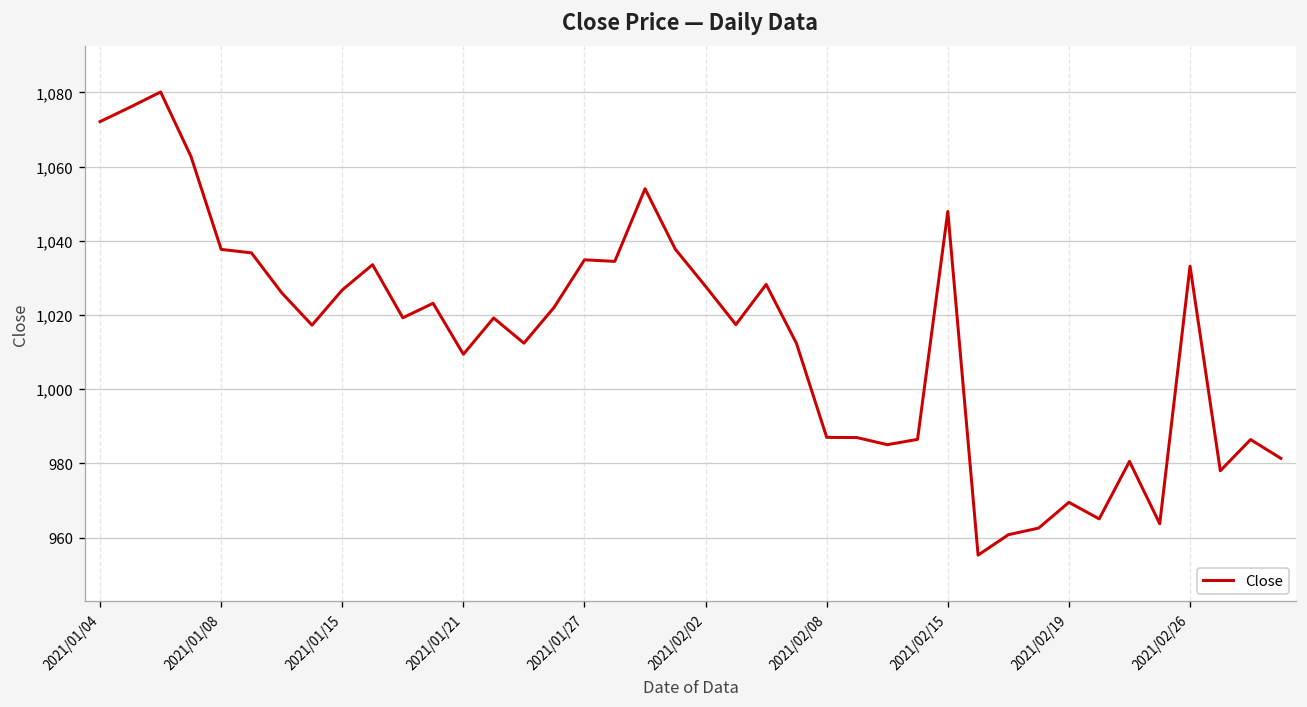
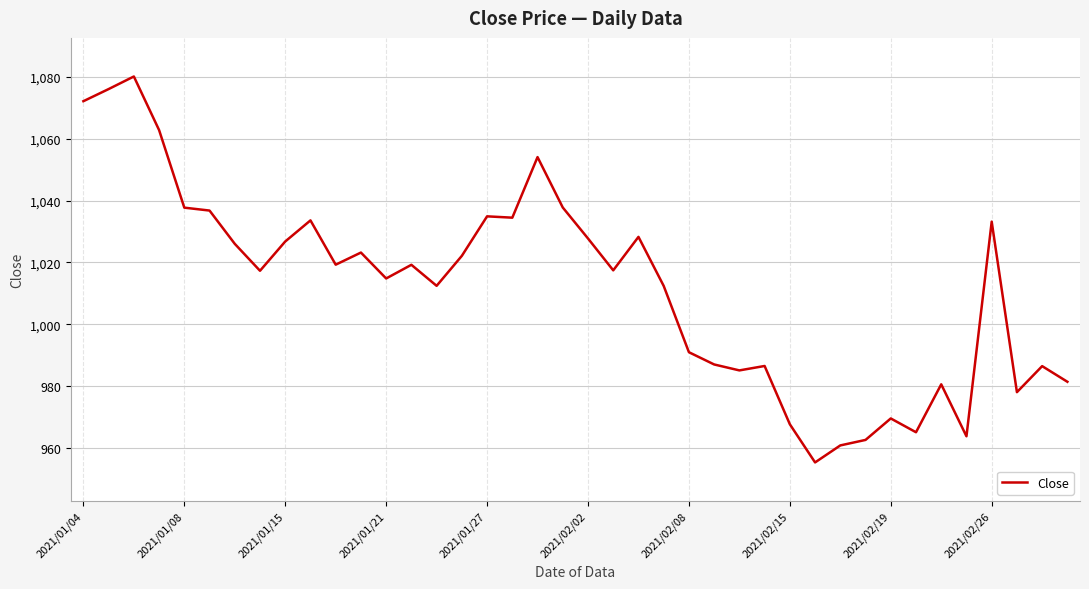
2021/01/21: 1,009 -> 1,015
2021/02/08: 987 -> 991
2021/02/15: 1,048 -> 968
